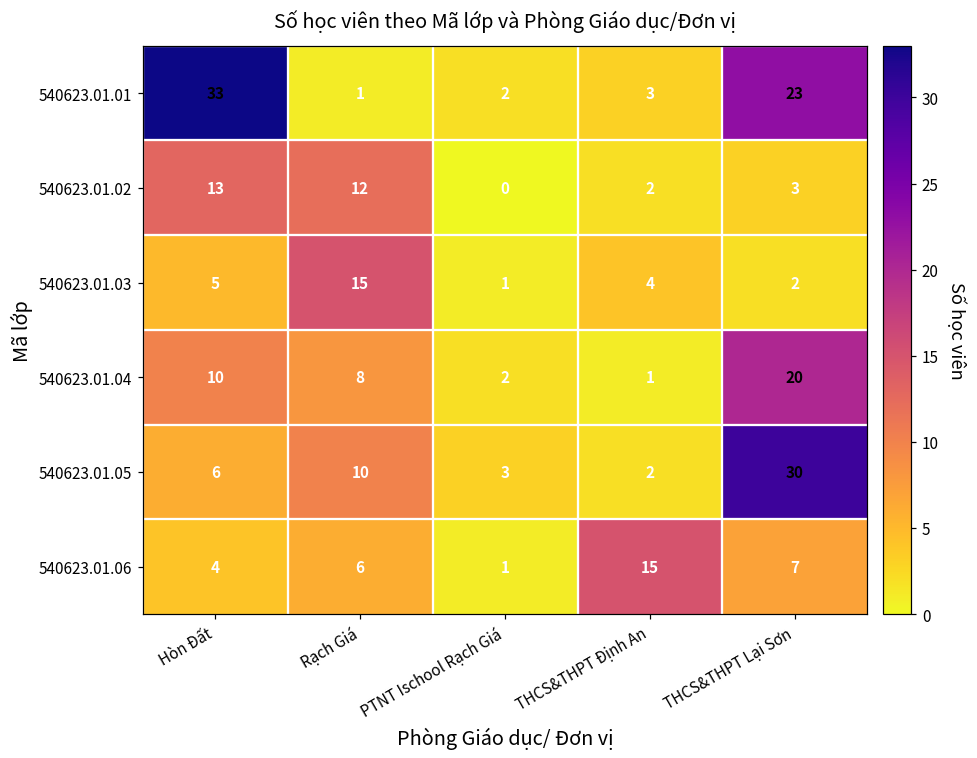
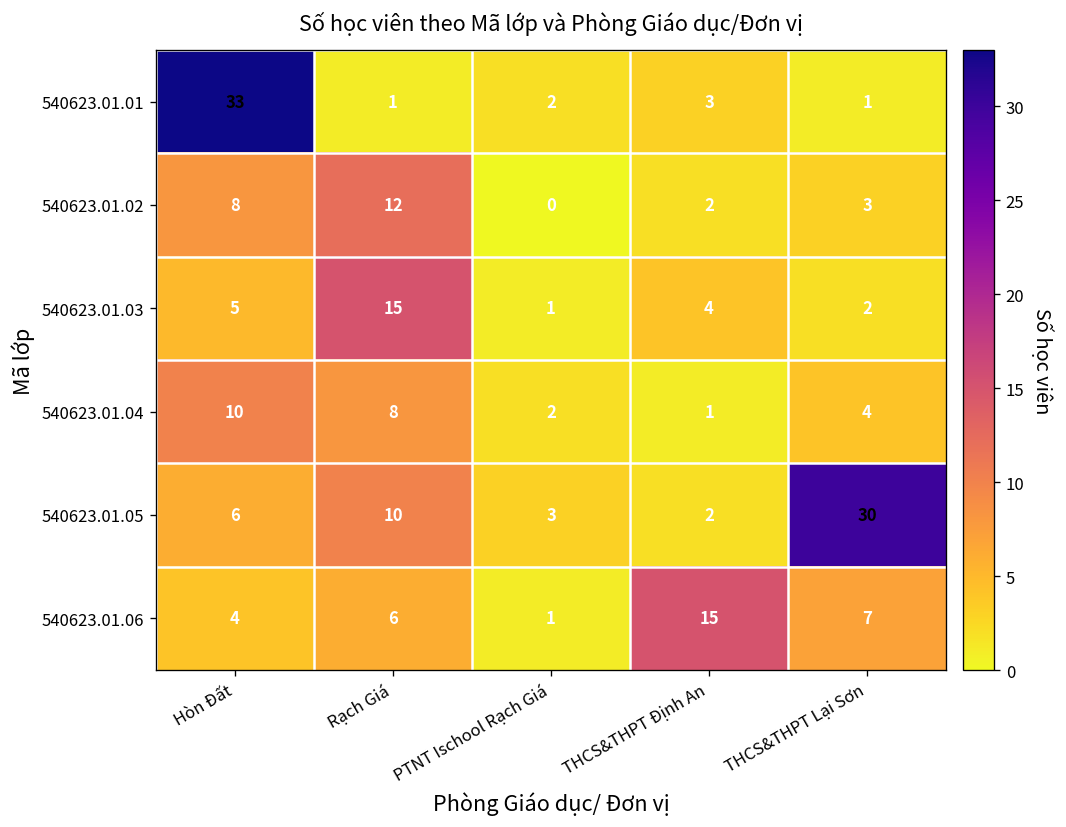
540623.01.01, THCS&THPT Lại Sơn: 23 -> 1
540623.01.02, Hòn Đất: 13 -> 8
540623.01.04, THCS&THPT Lại Sơn: 20 -> 4
